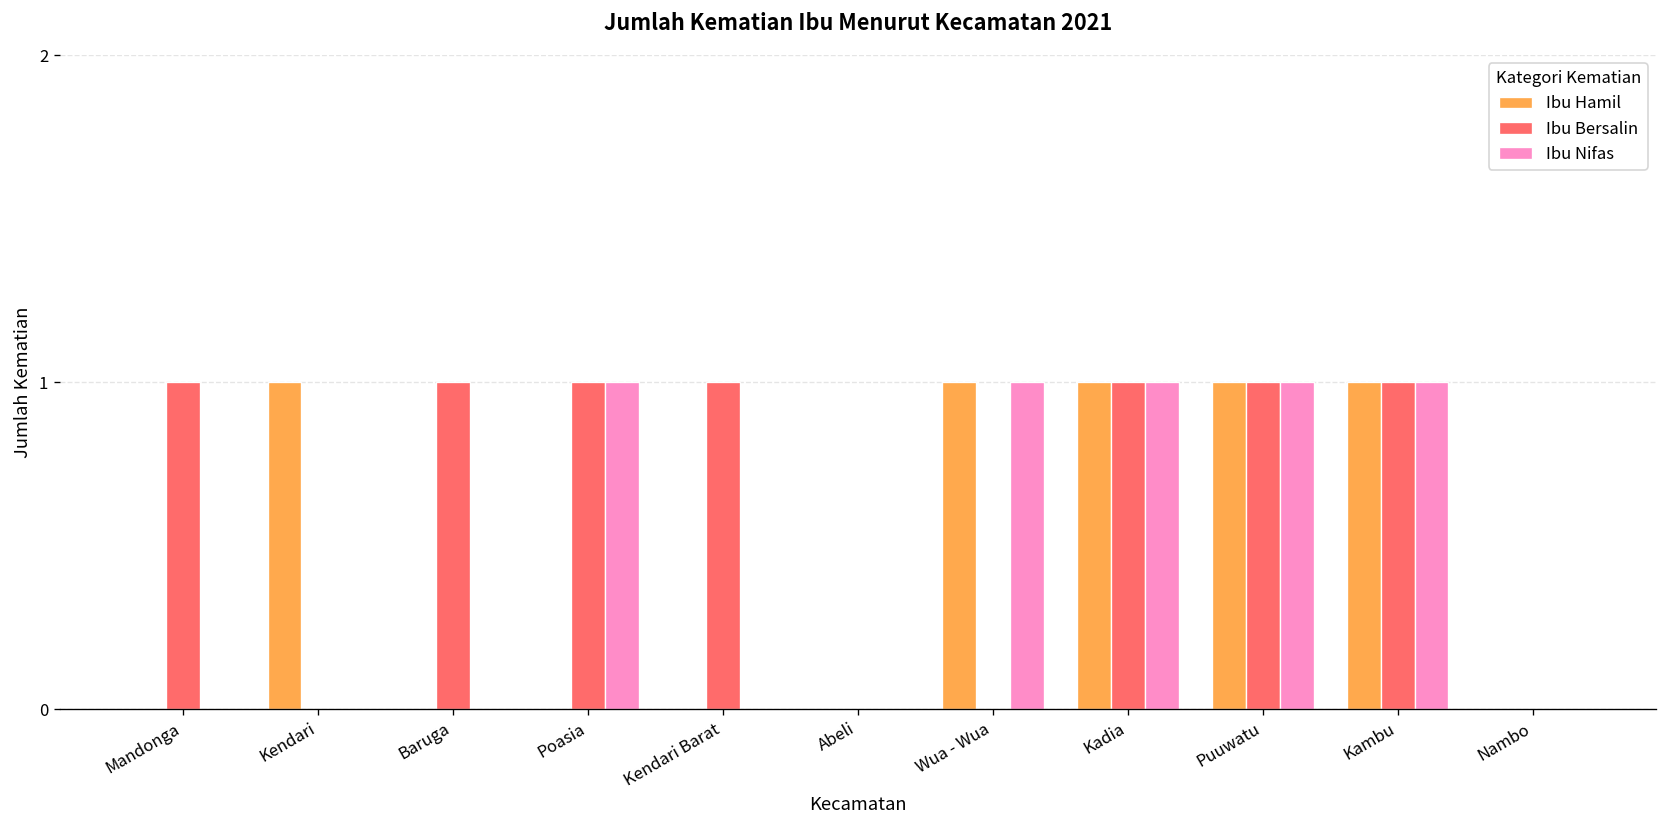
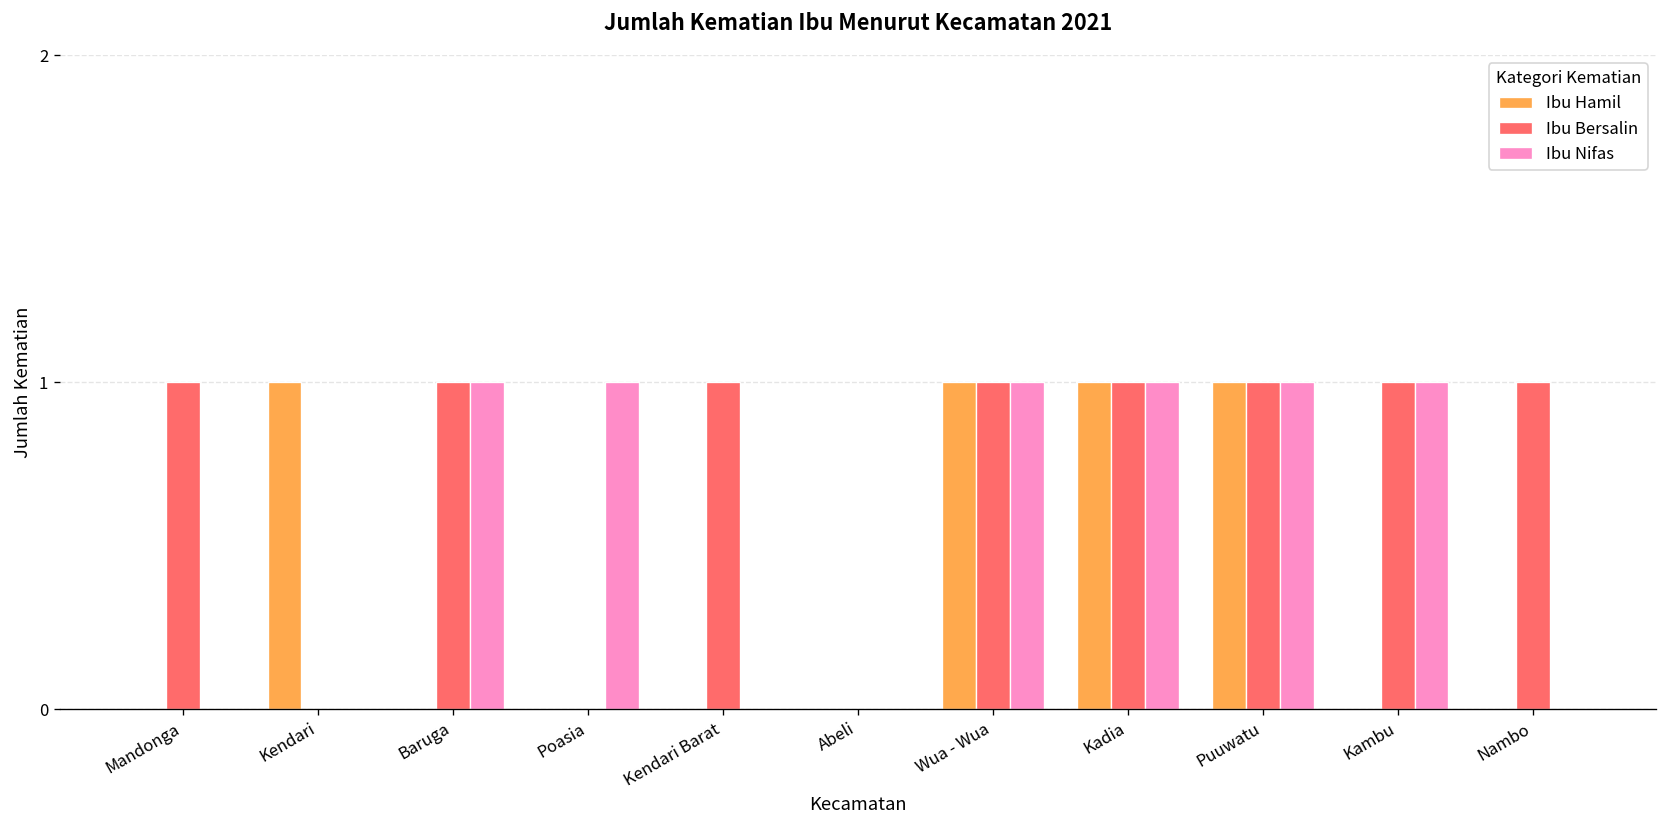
Ibu Nifas, Baruga: 0 -> 1
Ibu Bersalin, Poasia: 1 -> 0
Ibu Bersalin, Wua - Wua: 0 -> 1
Ibu Hamil, Kambu: 1 -> 0
Ibu Bersalin, Nambo: 0 -> 1
